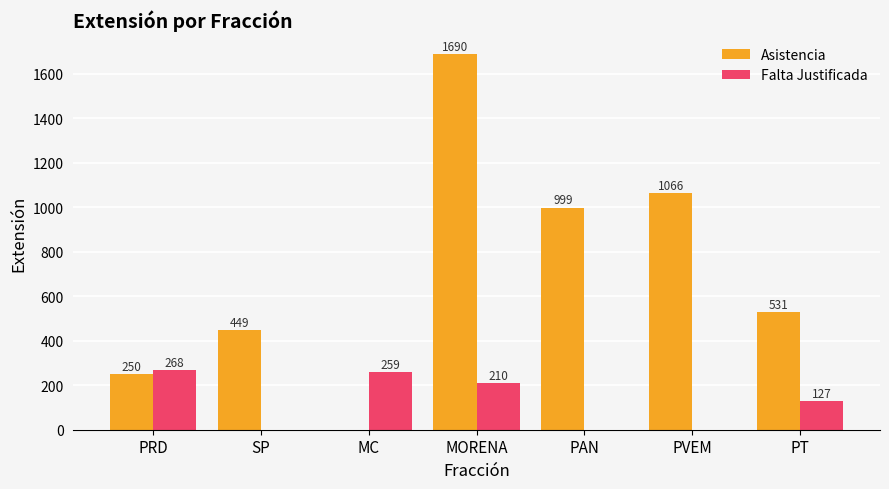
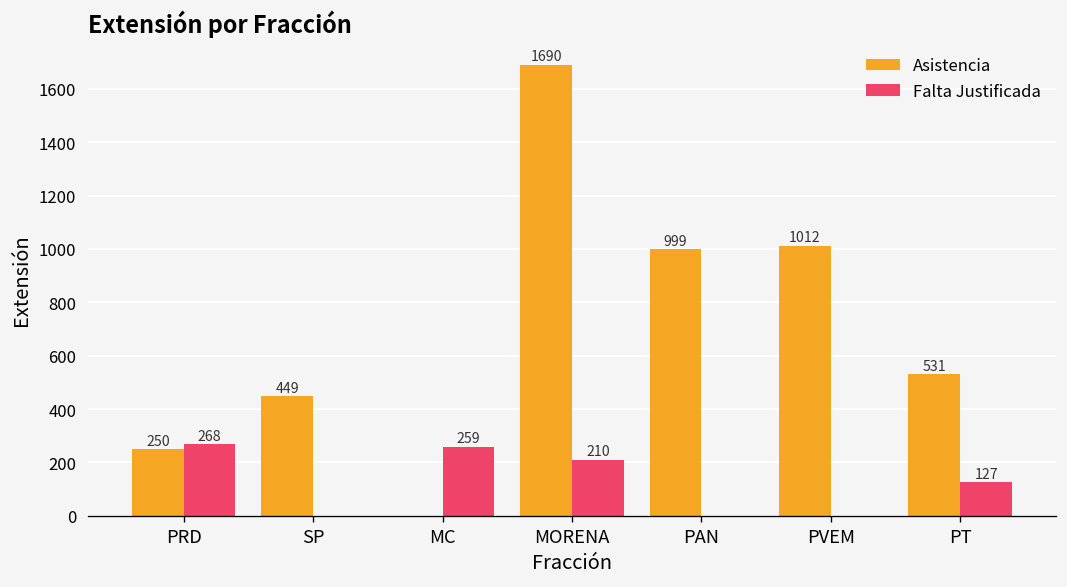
Asistencia, PVEM: 1066 -> 1012
